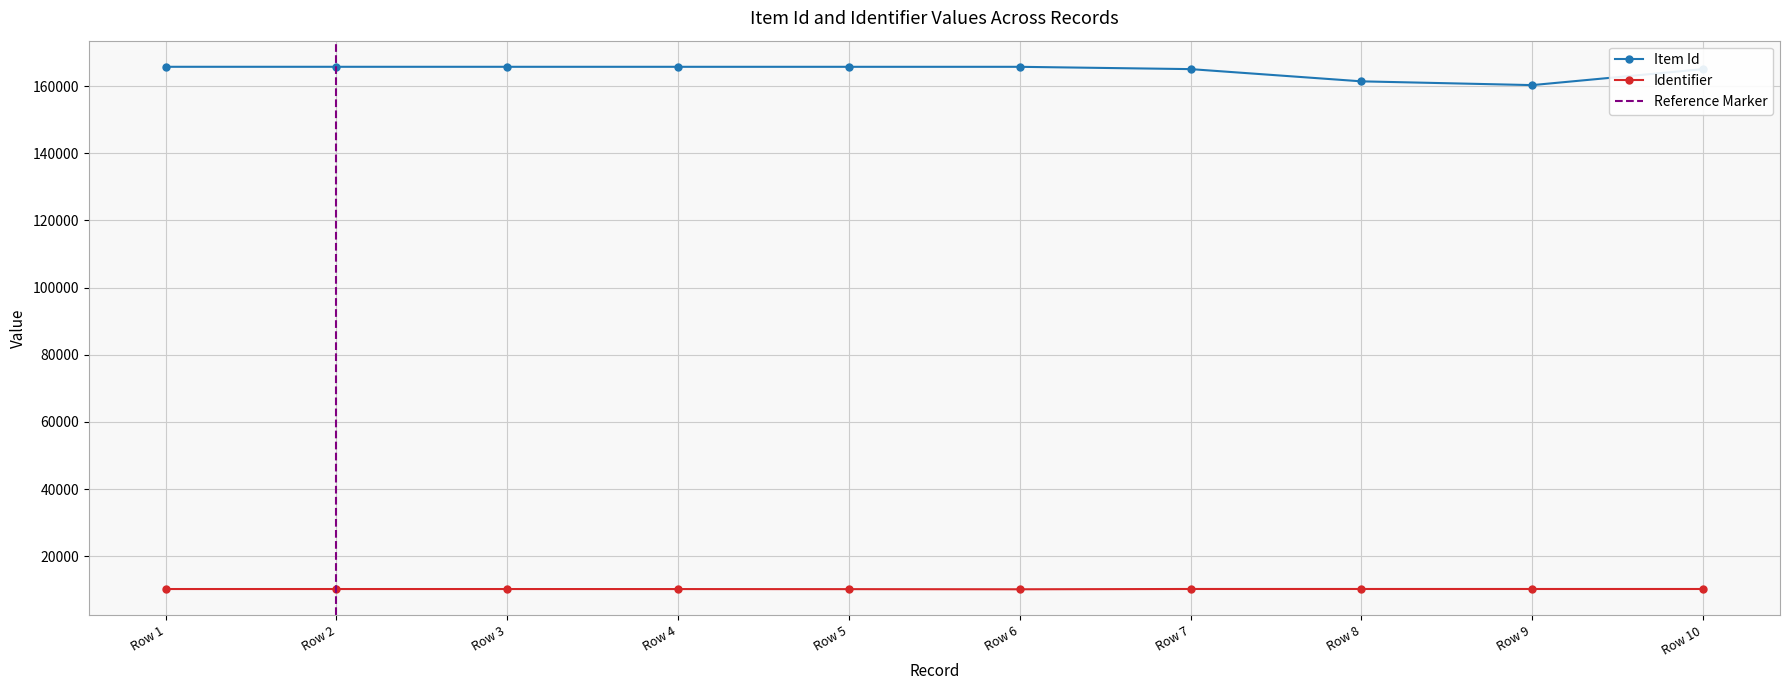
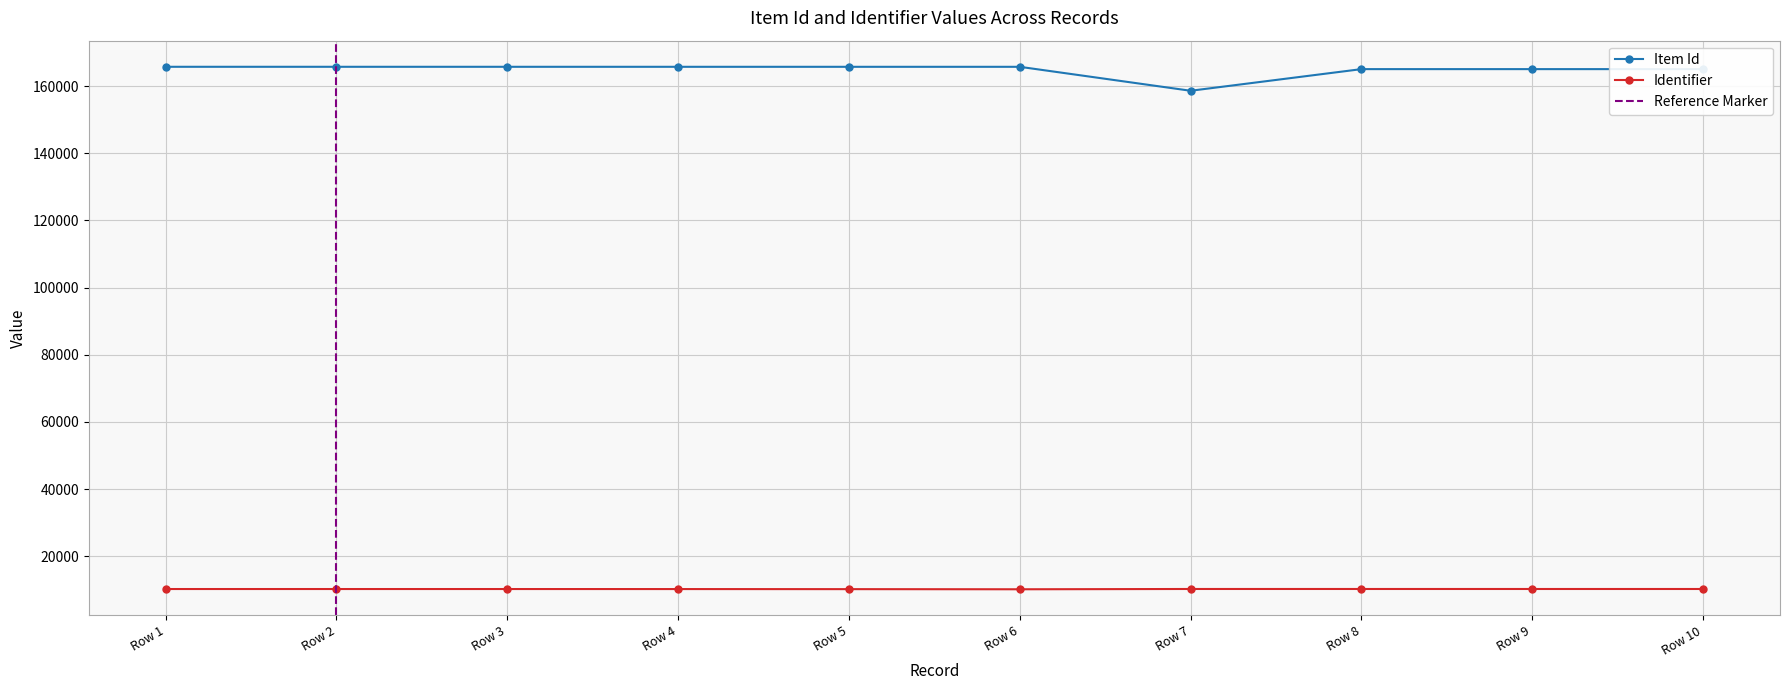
Item Id, Row 7: 165000 -> 159000
Item Id, Row 8: 161000 -> 165000
Item Id, Row 9: 160000 -> 165000
